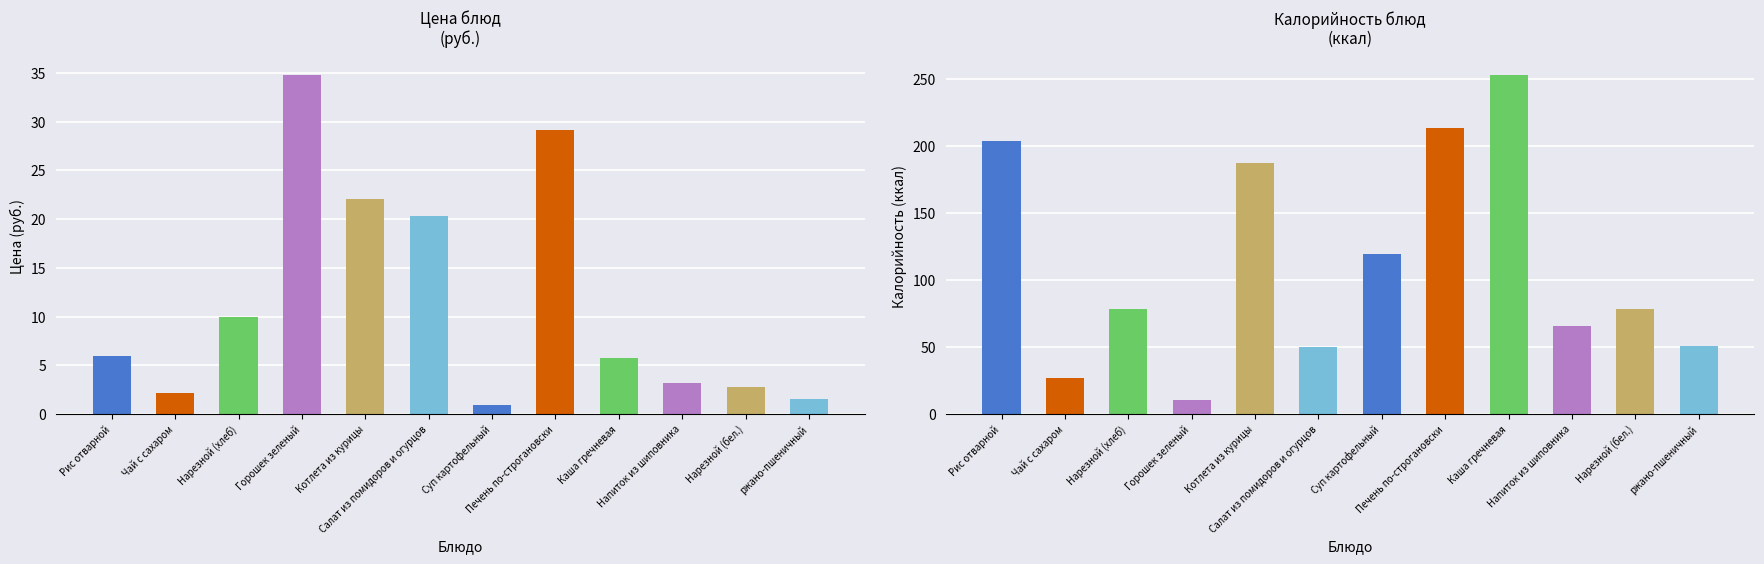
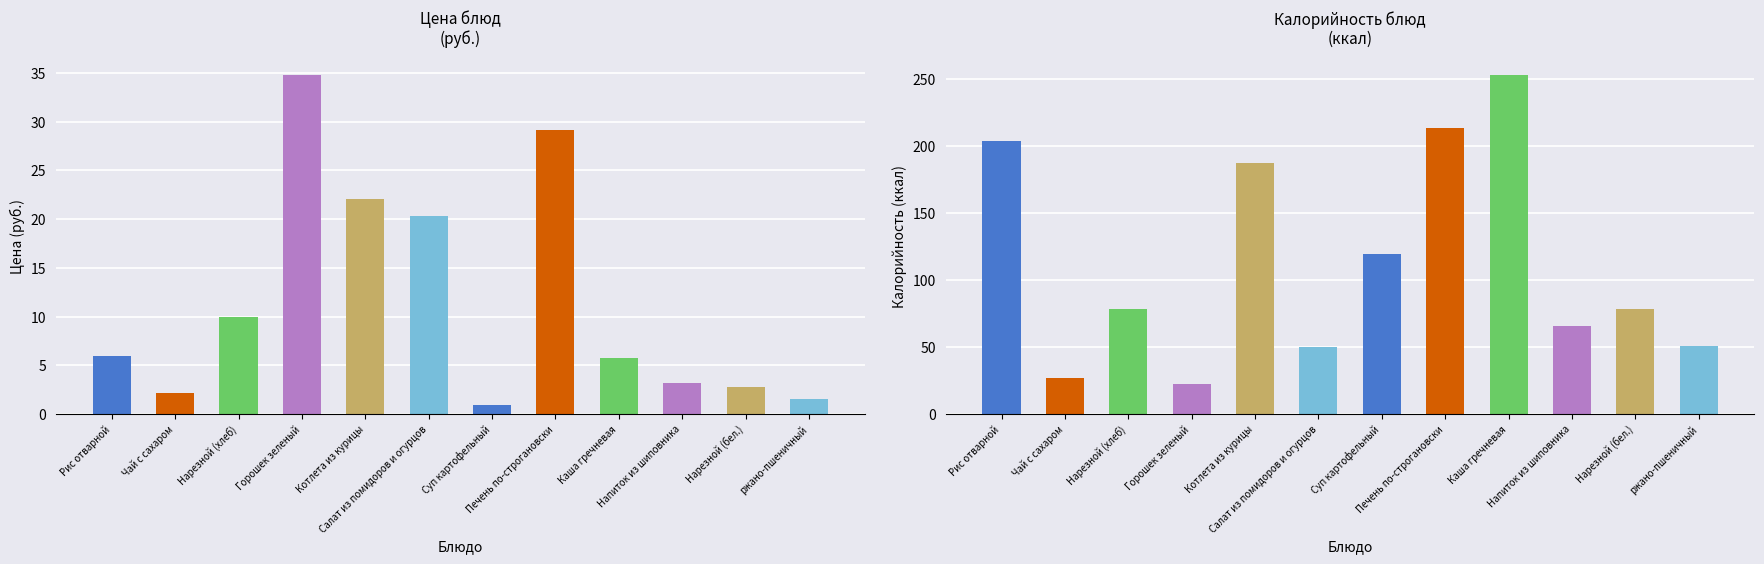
Калорийность блюд (ккал), Горошек зеленый: 11 -> 22
